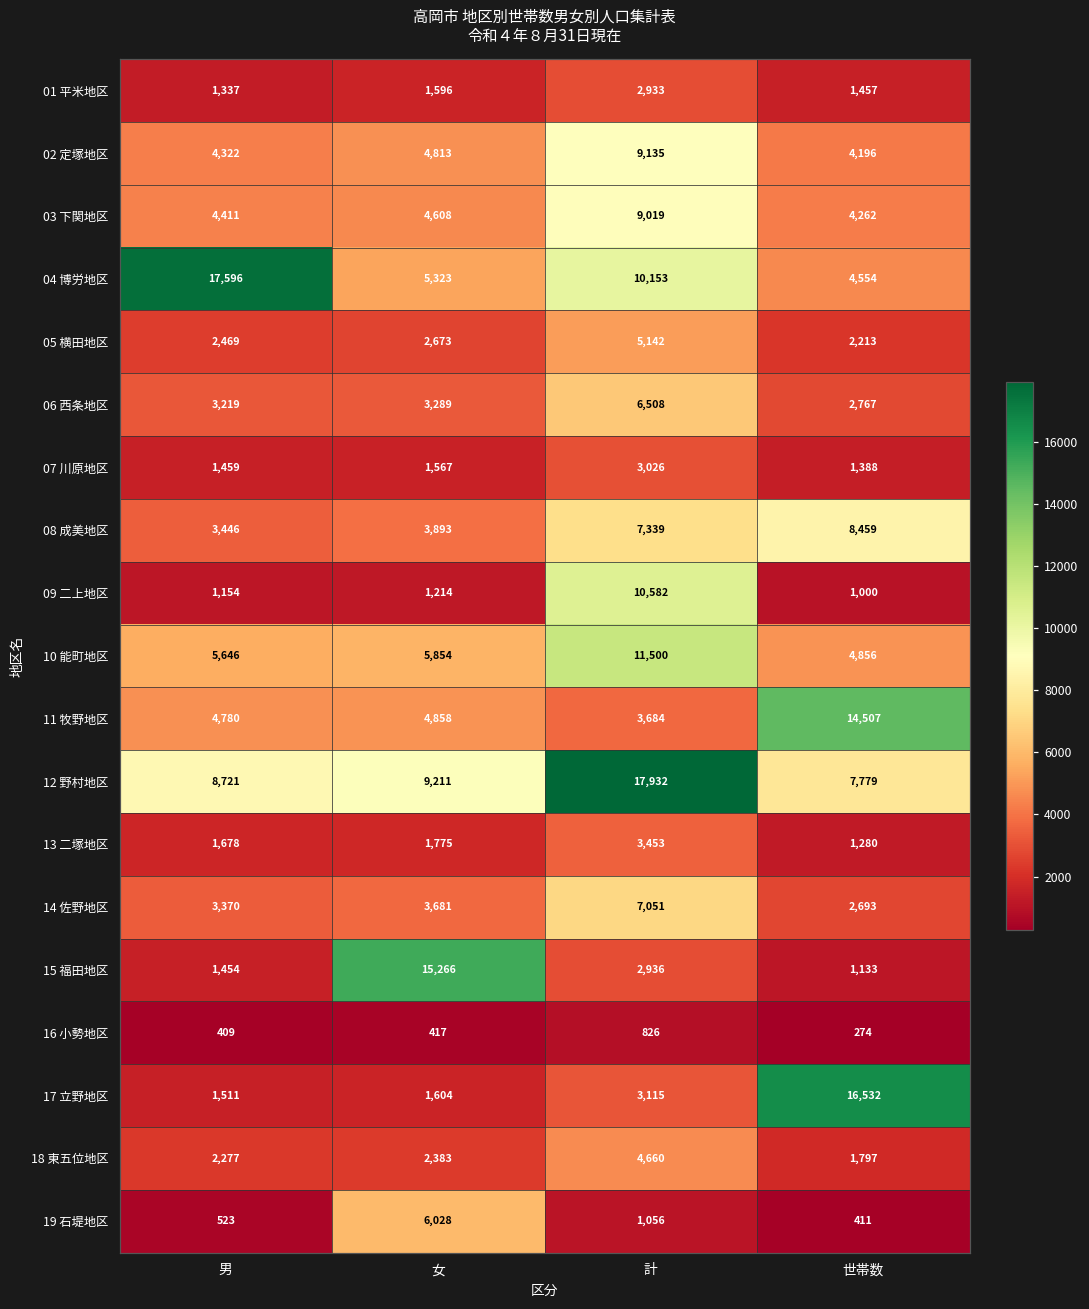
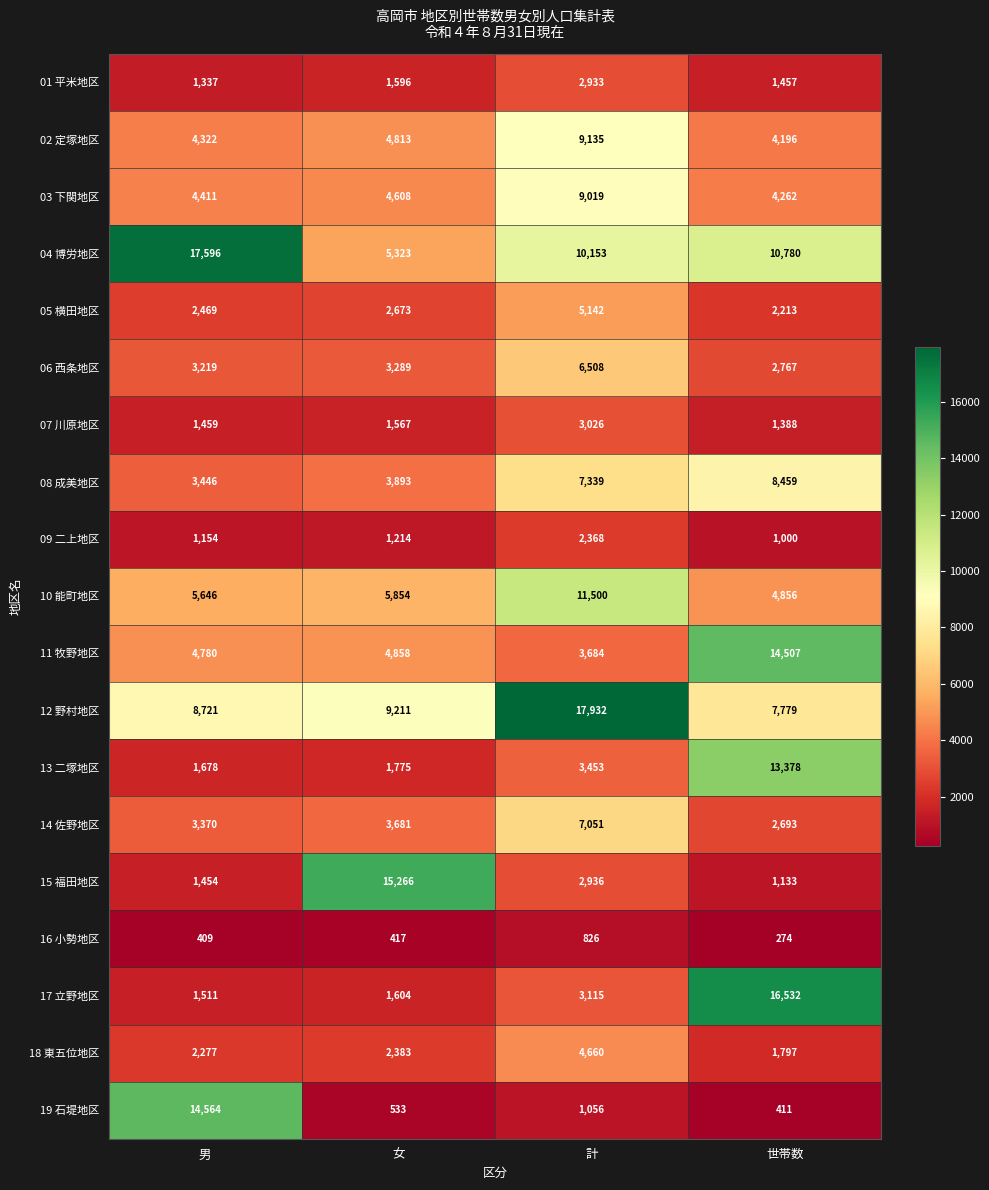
04 博労地区, 世帯数: 4,554 -> 10,780
09 二上地区, 計: 10,582 -> 2,368
13 二塚地区, 世帯数: 1,280 -> 13,378
19 石堤地区, 男: 523 -> 14,564
19 石堤地区, 女: 6,028 -> 533
